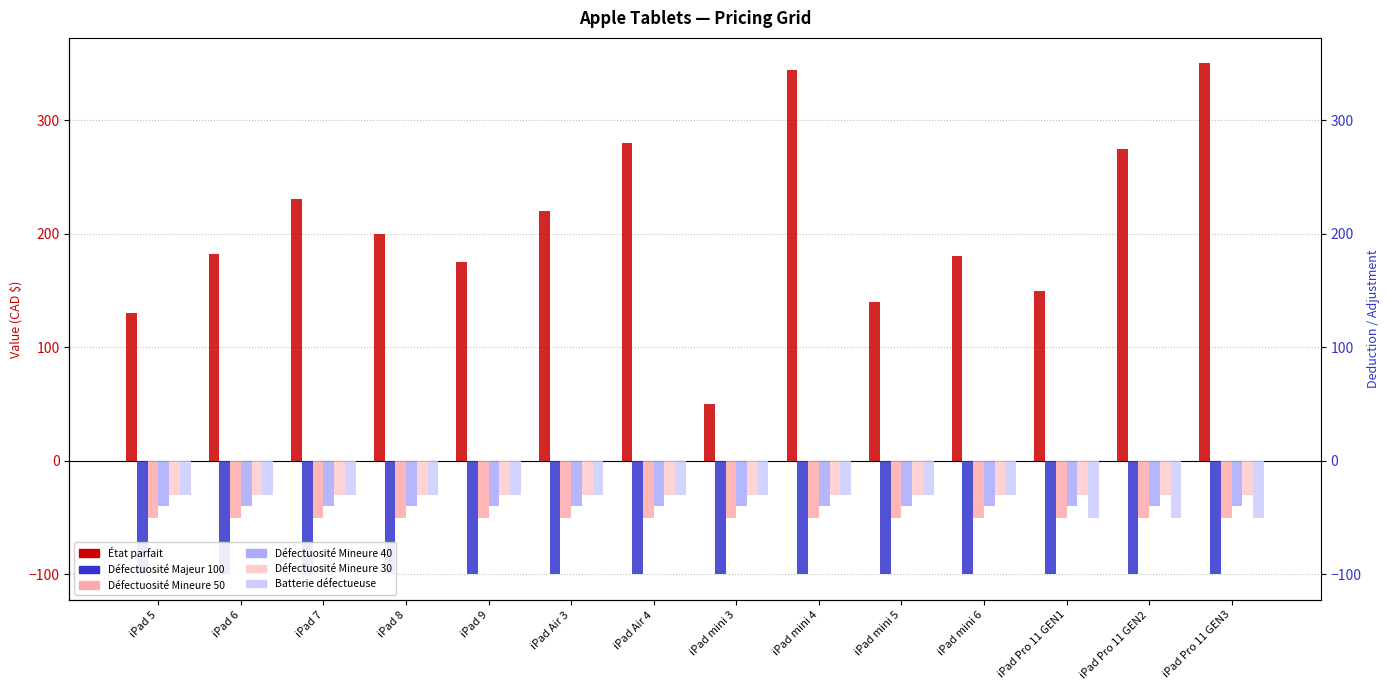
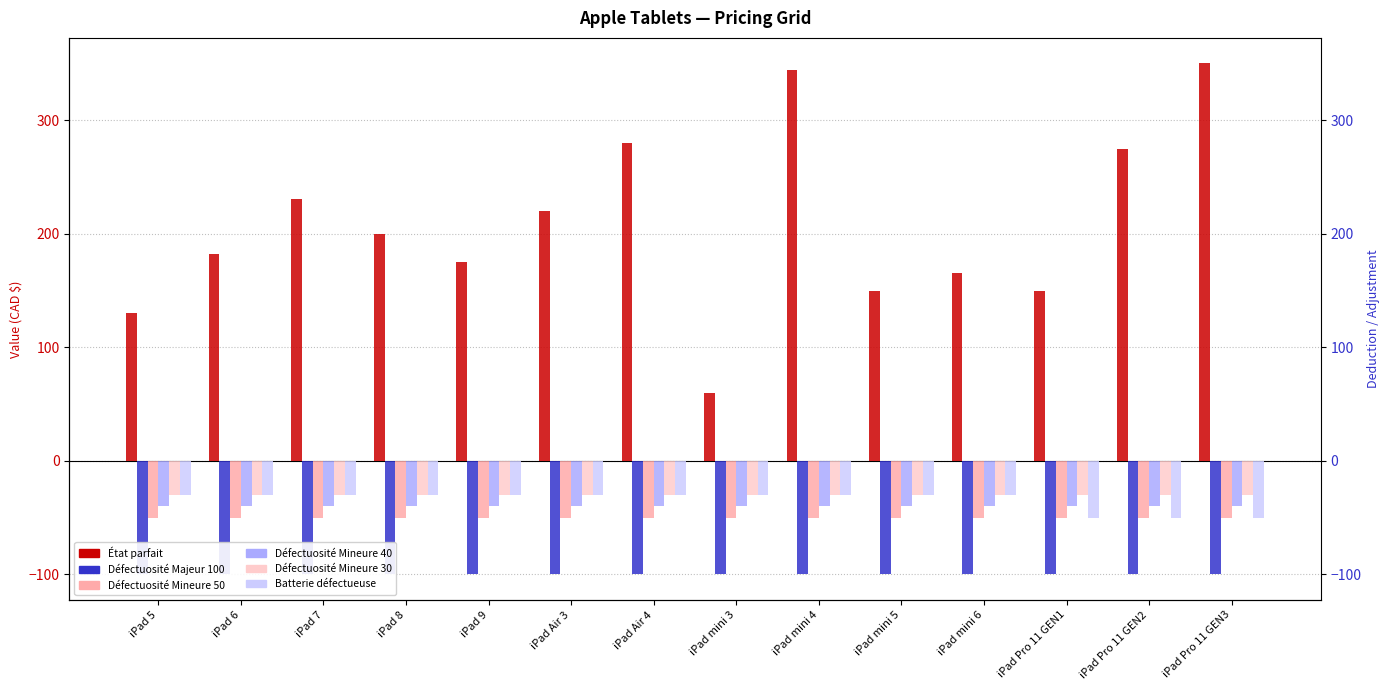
État parfait, iPad mini 3: 50 -> 60
État parfait, iPad mini 5: 140 -> 150
État parfait, iPad mini 6: 180 -> 165
